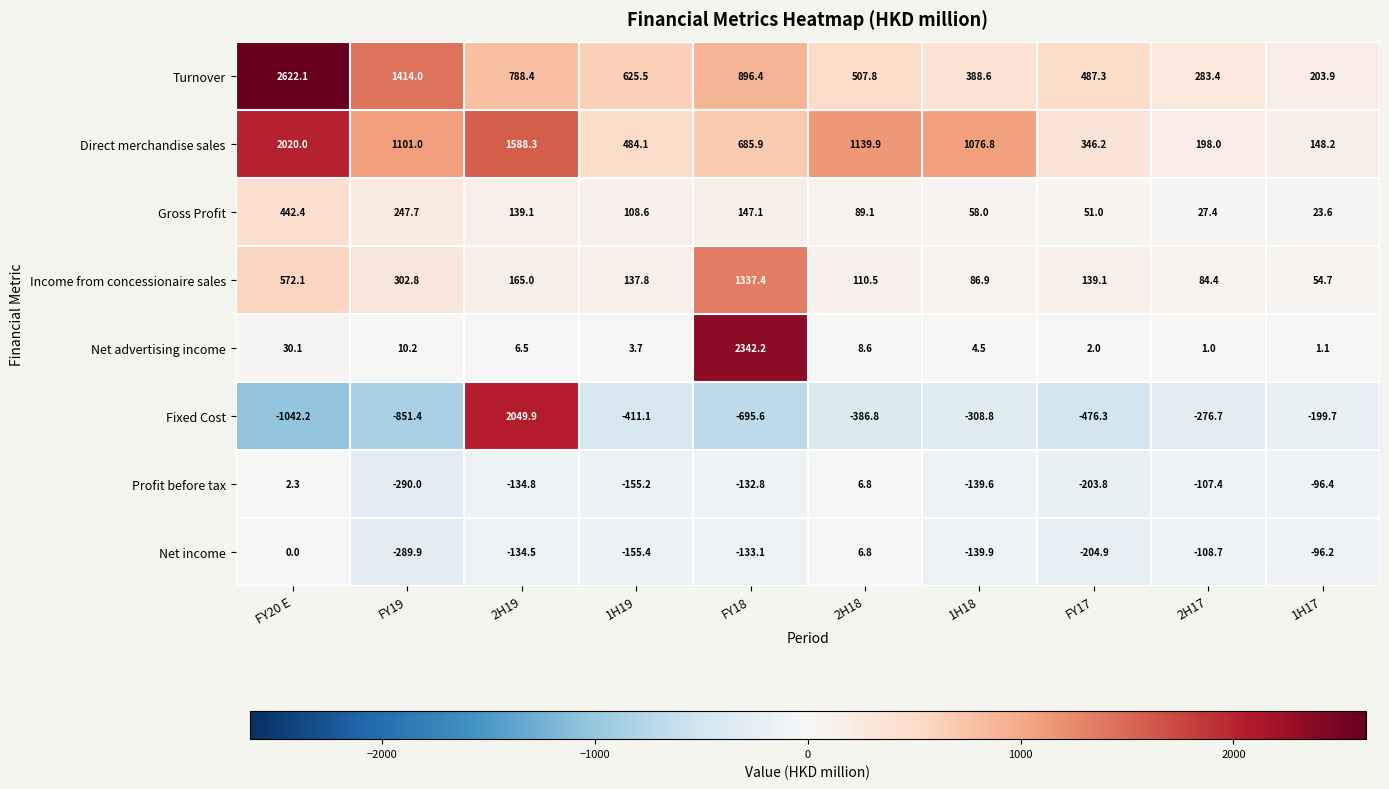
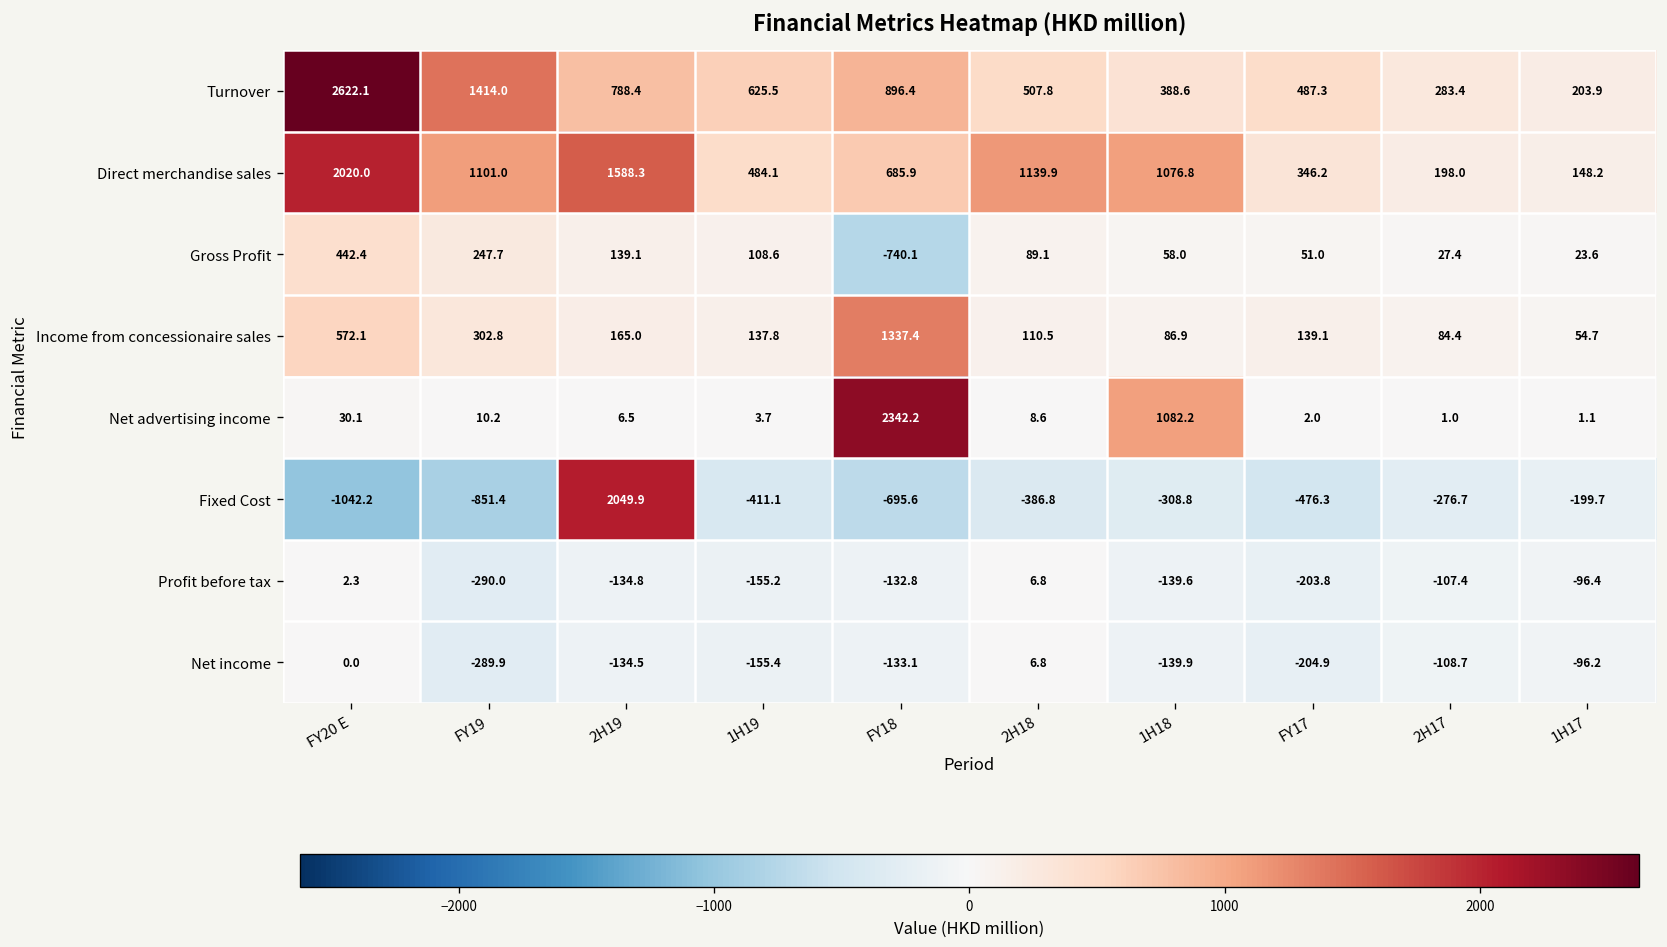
Gross Profit, FY18: 147.1 -> -740.1
Net advertising income, 1H18: 4.5 -> 1082.2
